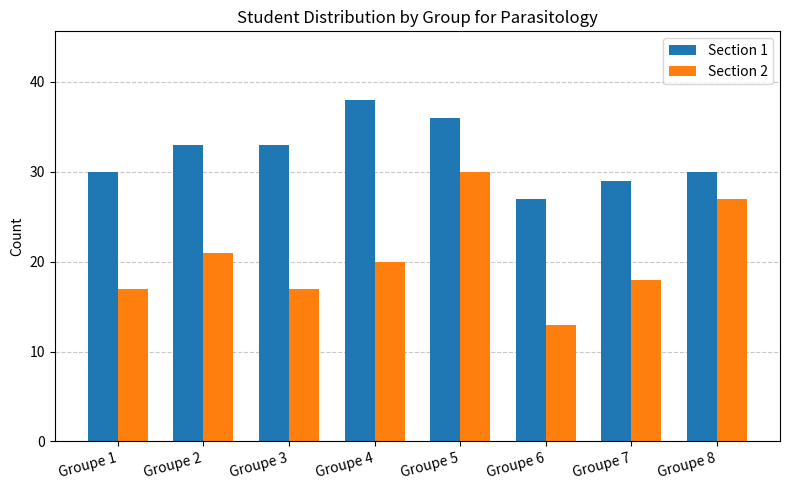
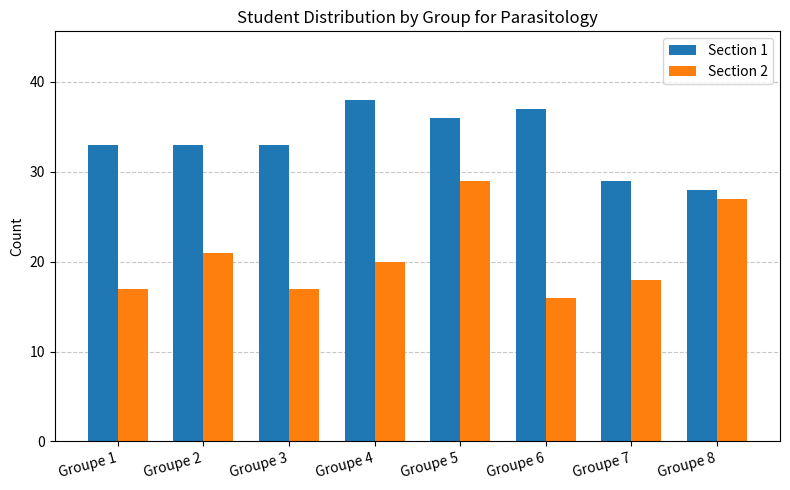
Section 1, Groupe 1: 30 -> 33
Section 2, Groupe 5: 30 -> 29
Section 1, Groupe 6: 27 -> 37
Section 2, Groupe 6: 13 -> 16
Section 1, Groupe 8: 30 -> 28
